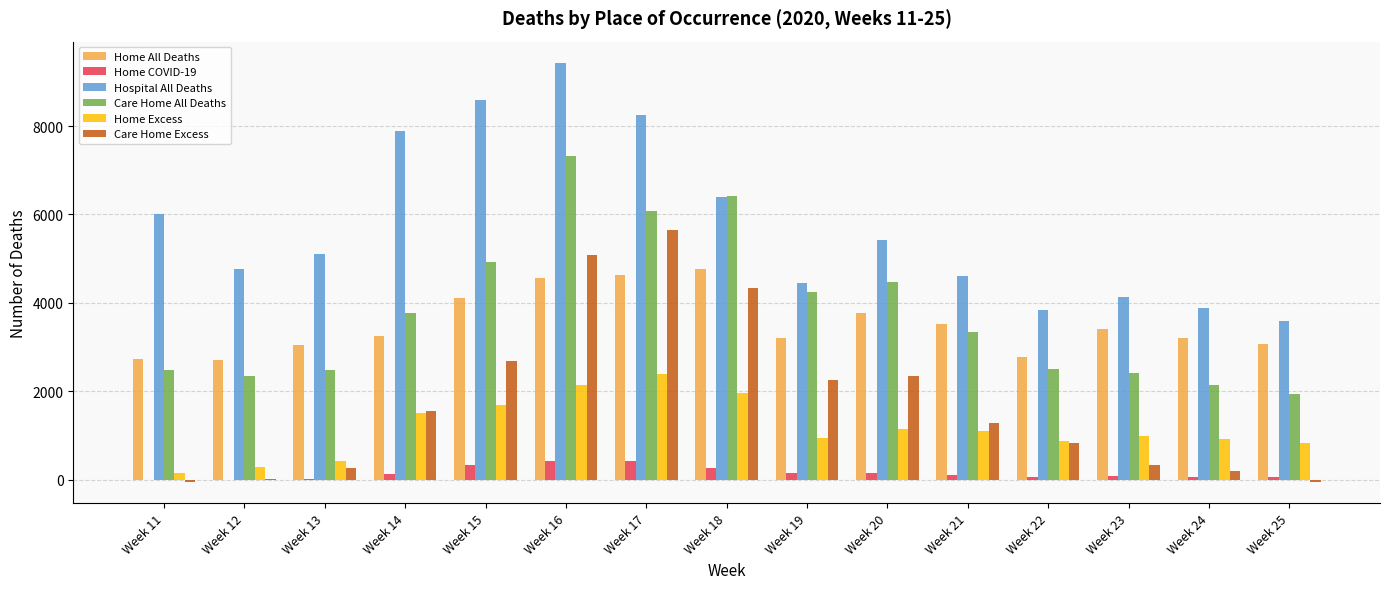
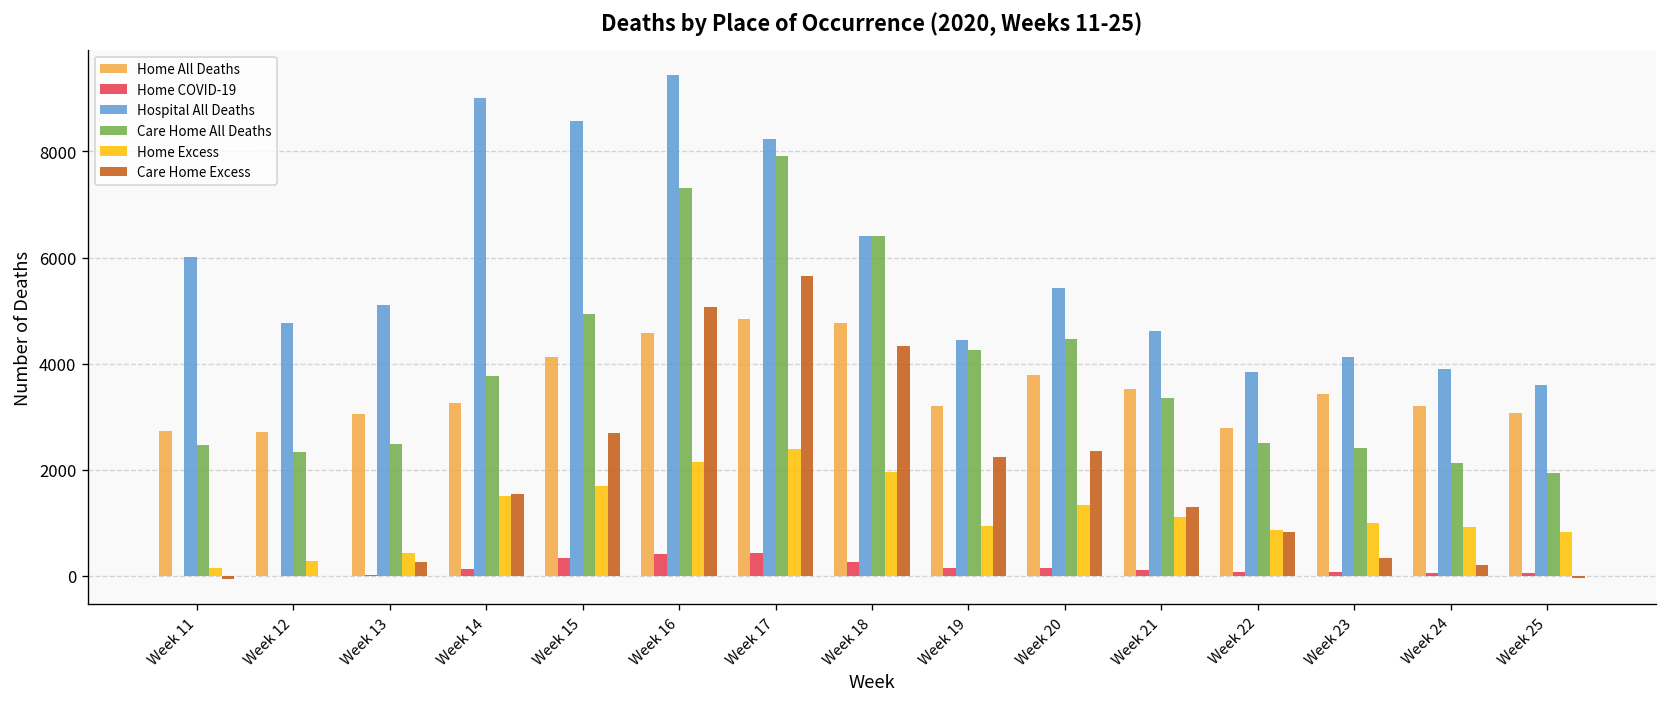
Hospital All Deaths, Week 14: 7900 -> 9000
Home All Deaths, Week 17: 4600 -> 4800
Care Home All Deaths, Week 17: 6100 -> 7900
Home Excess, Week 20: 1100 -> 1300
